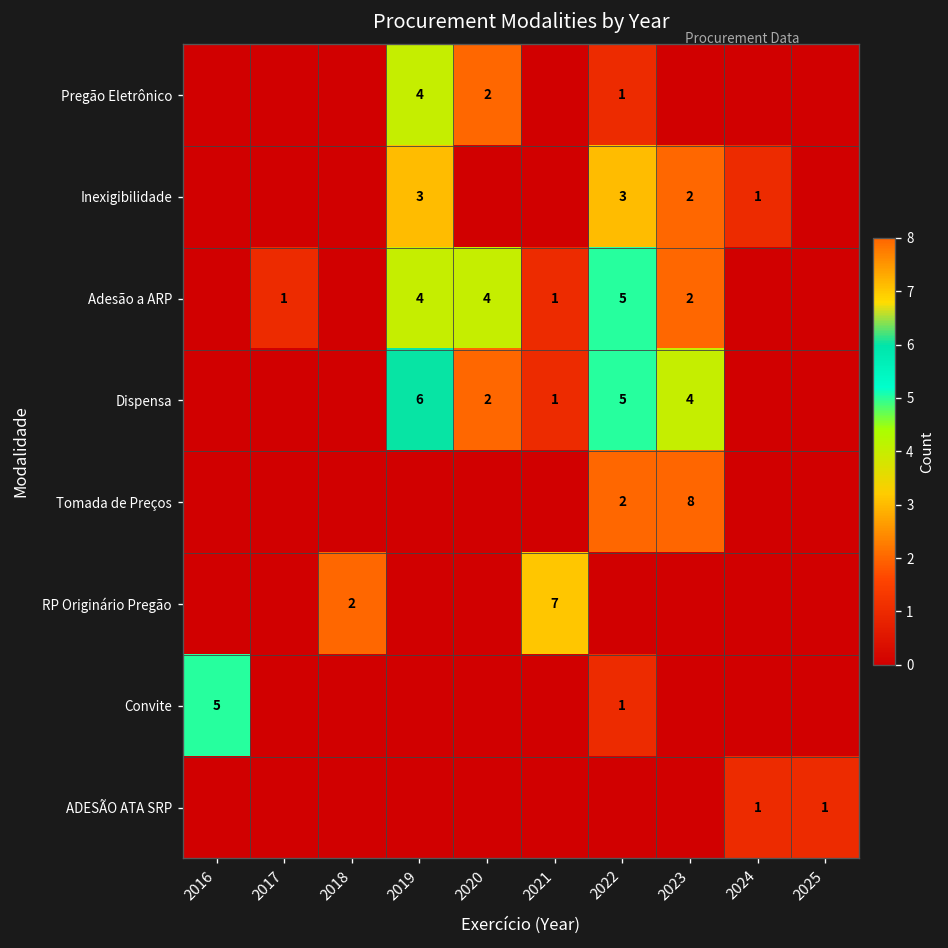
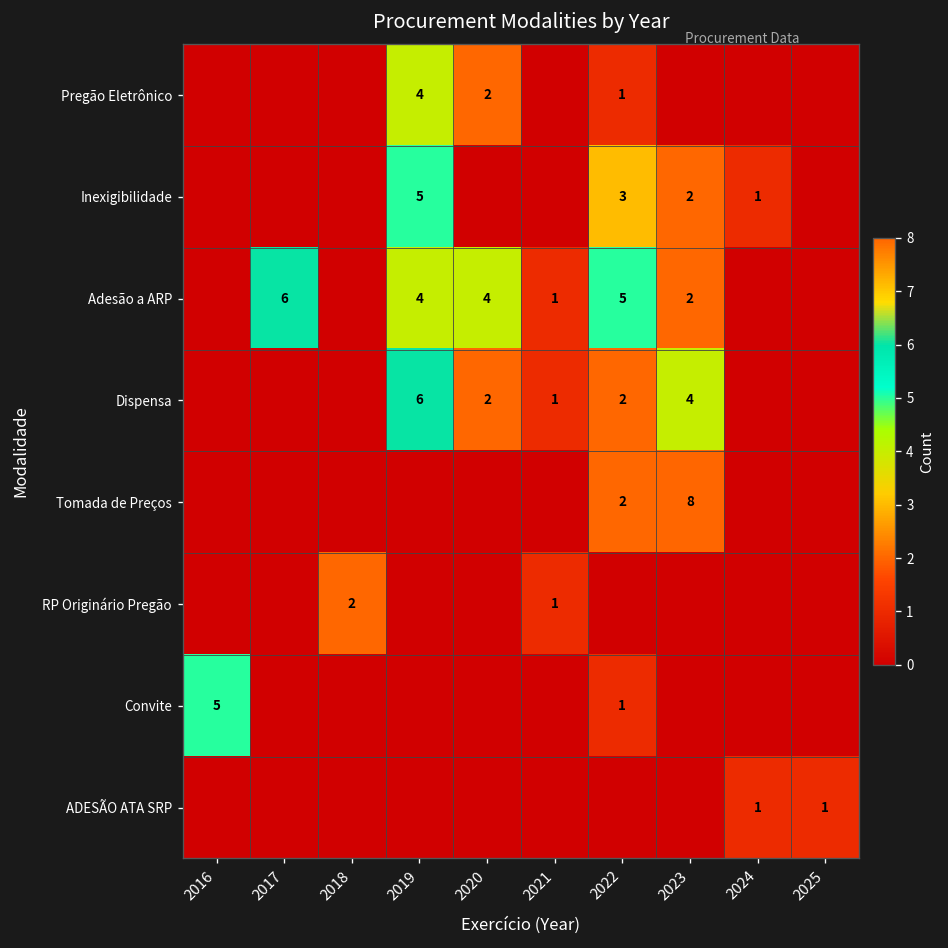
Inexigibilidade, 2019: 3 -> 5
Adesão a ARP, 2017: 1 -> 6
Dispensa, 2022: 5 -> 2
RP Originário Pregão, 2021: 7 -> 1
